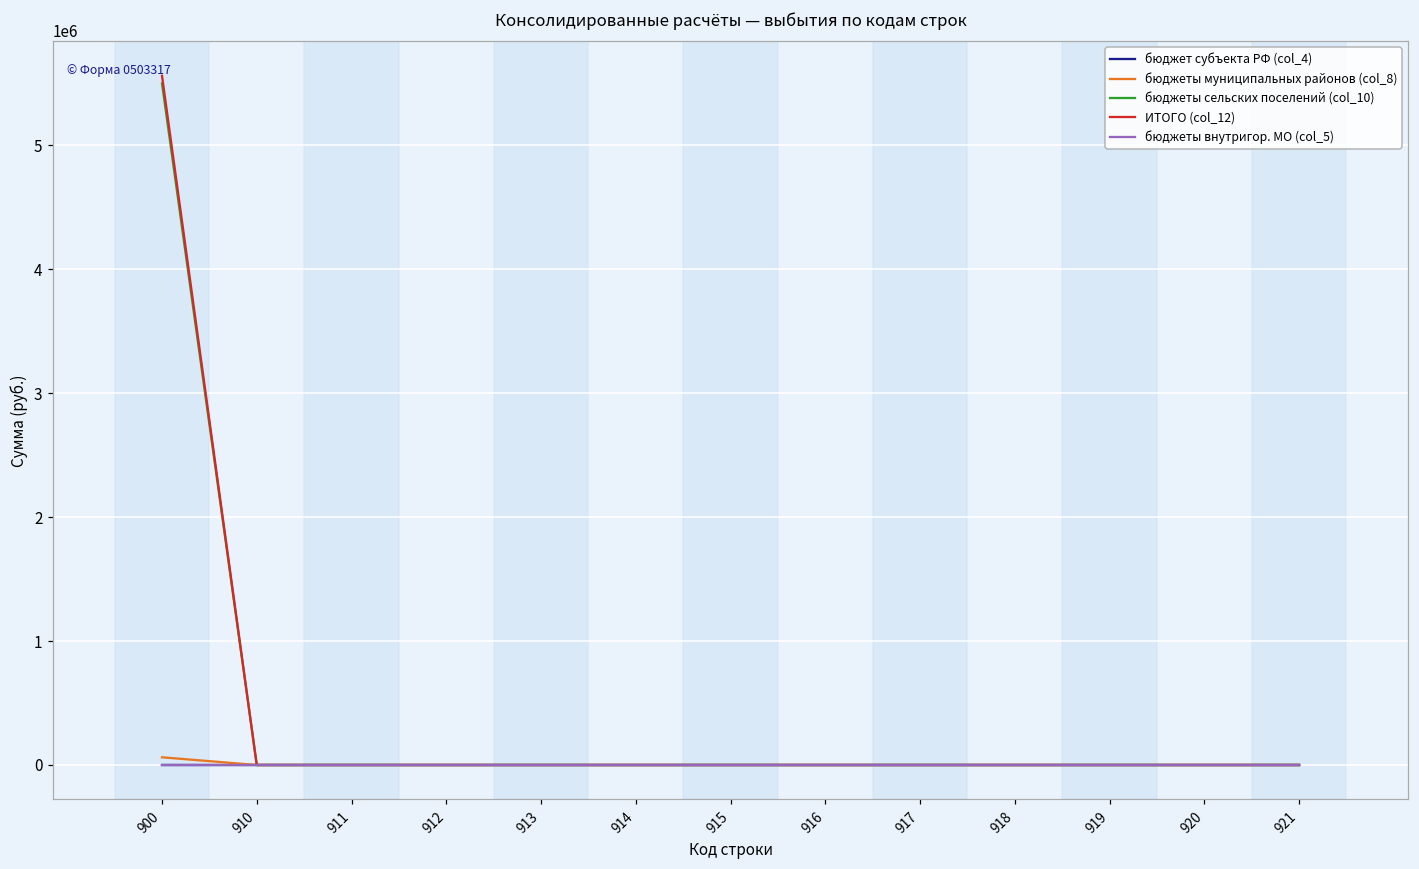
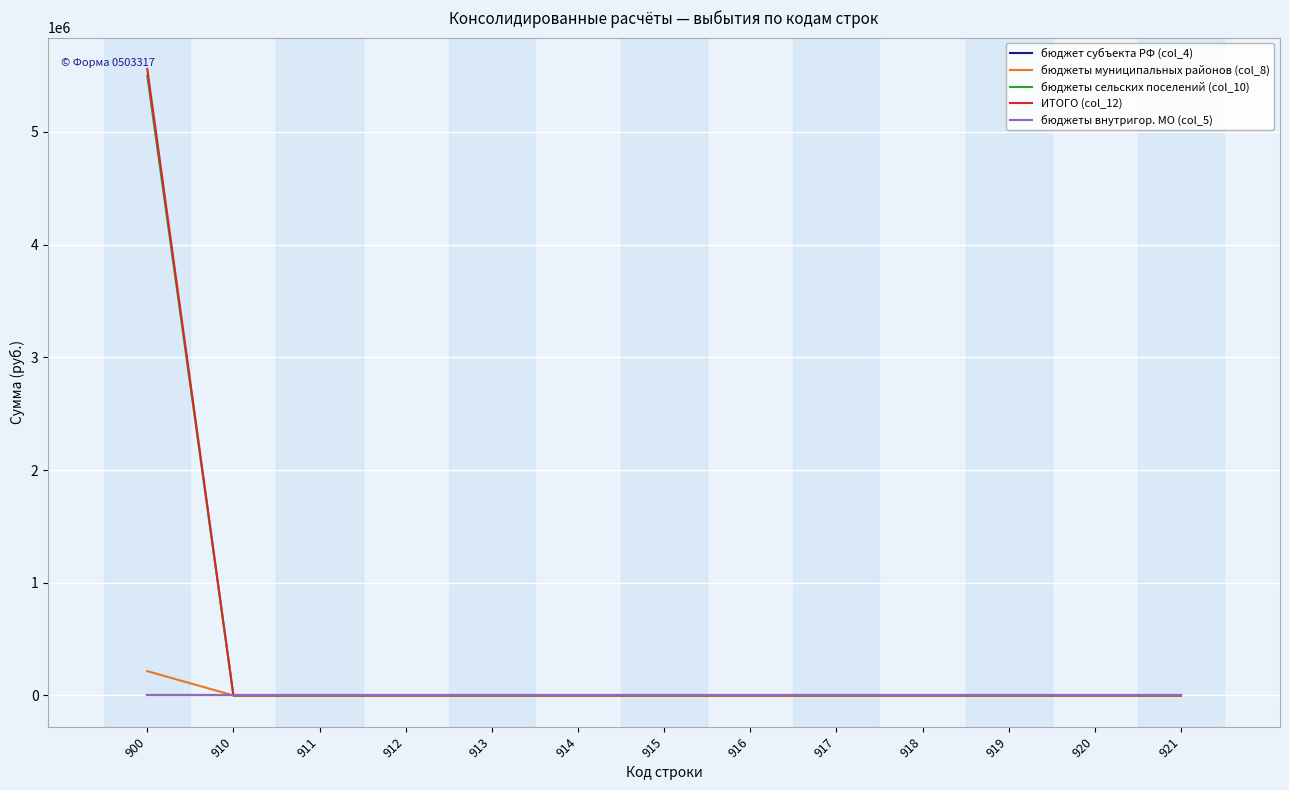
бюджеты муниципальных районов (col_8), 900: 60000 -> 220000
